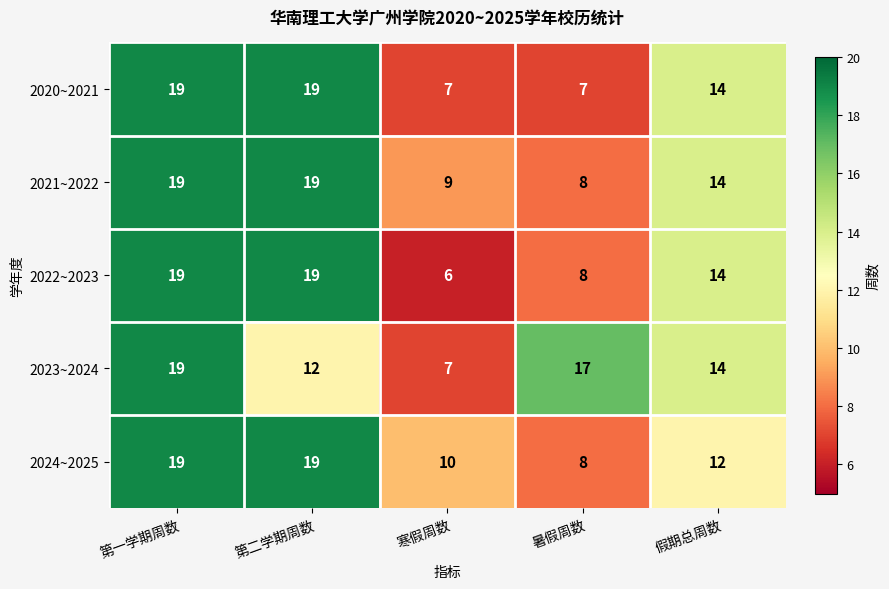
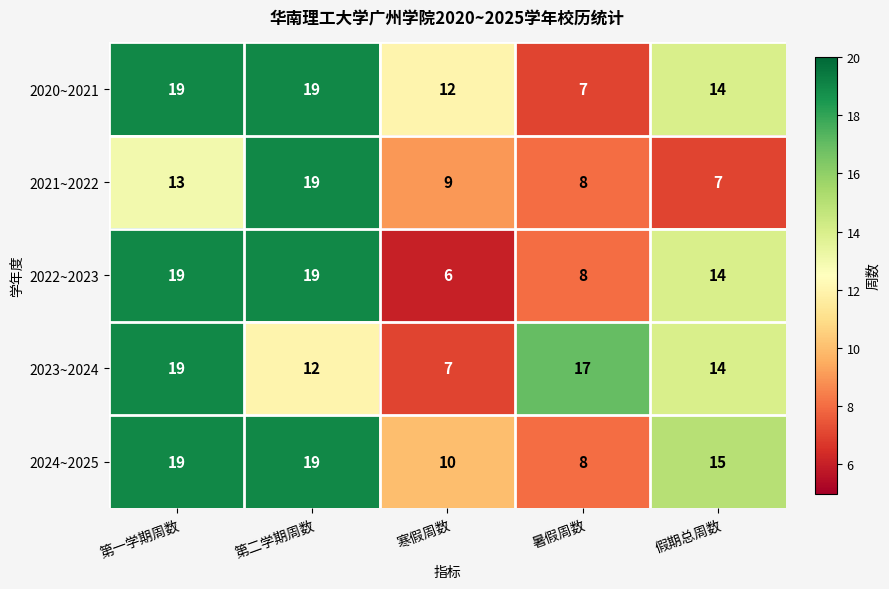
2020~2021, 寒假周数: 7 -> 12
2021~2022, 第一学期周数: 19 -> 13
2021~2022, 假期总周数: 14 -> 7
2024~2025, 假期总周数: 12 -> 15
